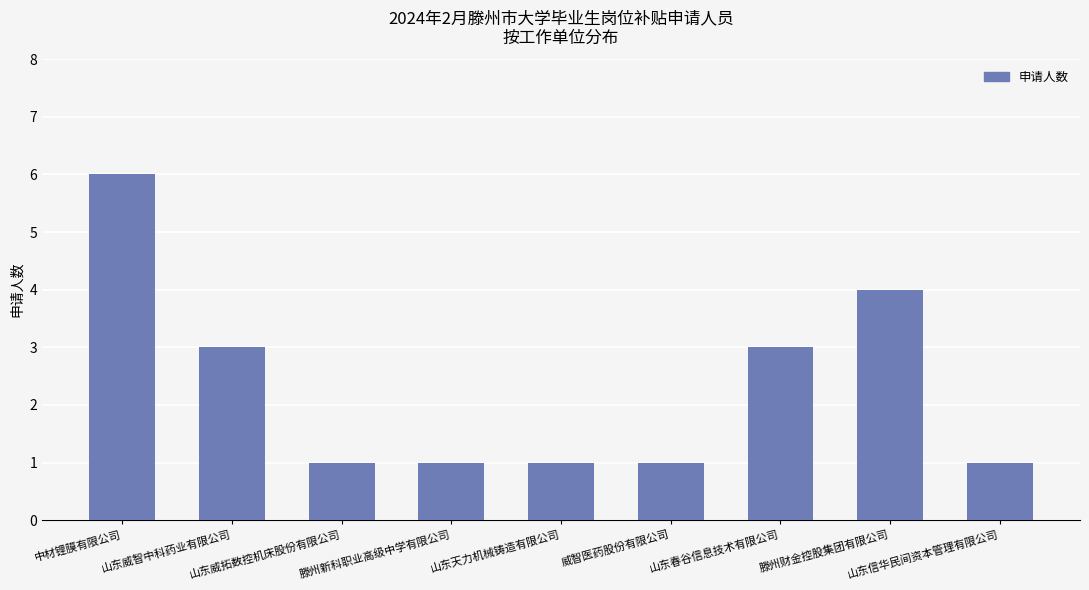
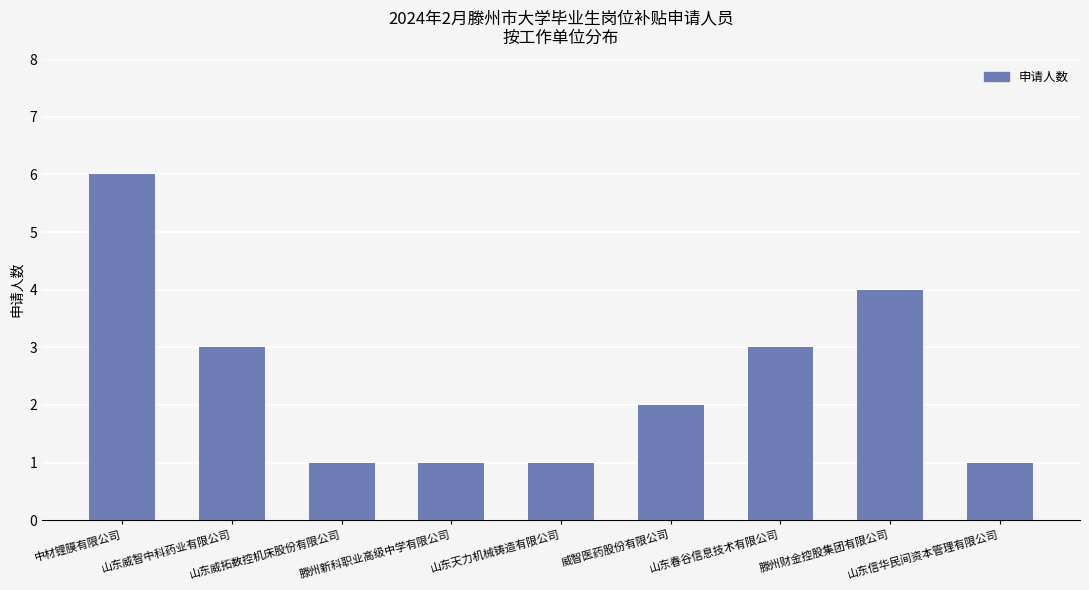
威智医药股份有限公司: 1 -> 2
